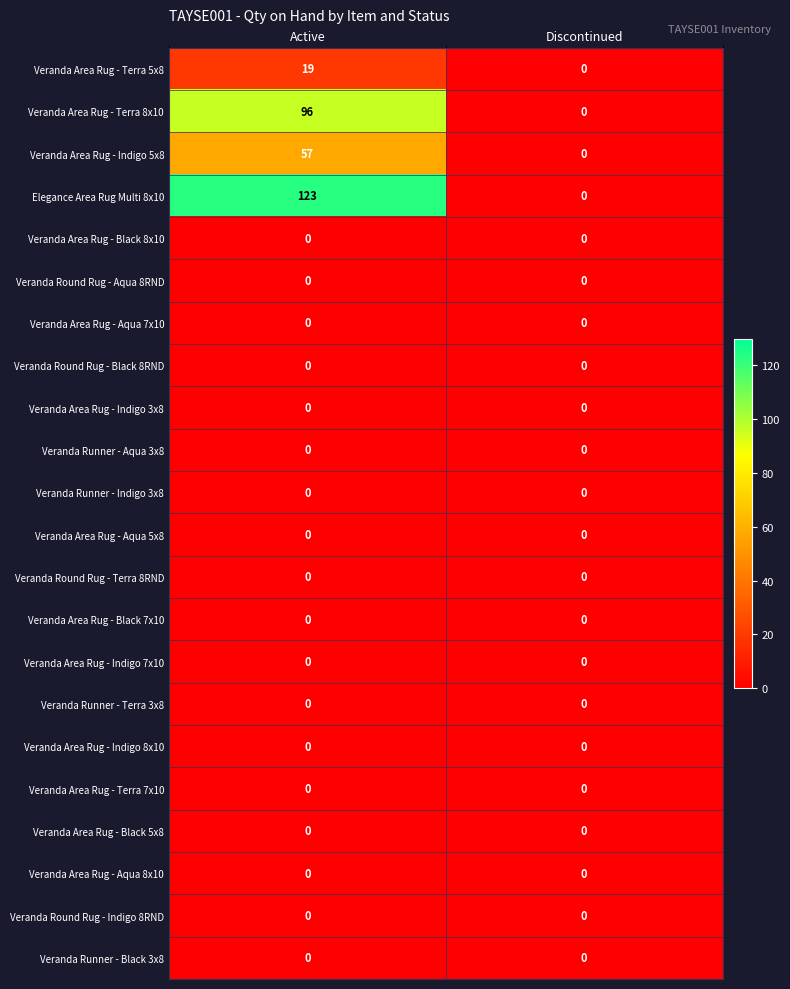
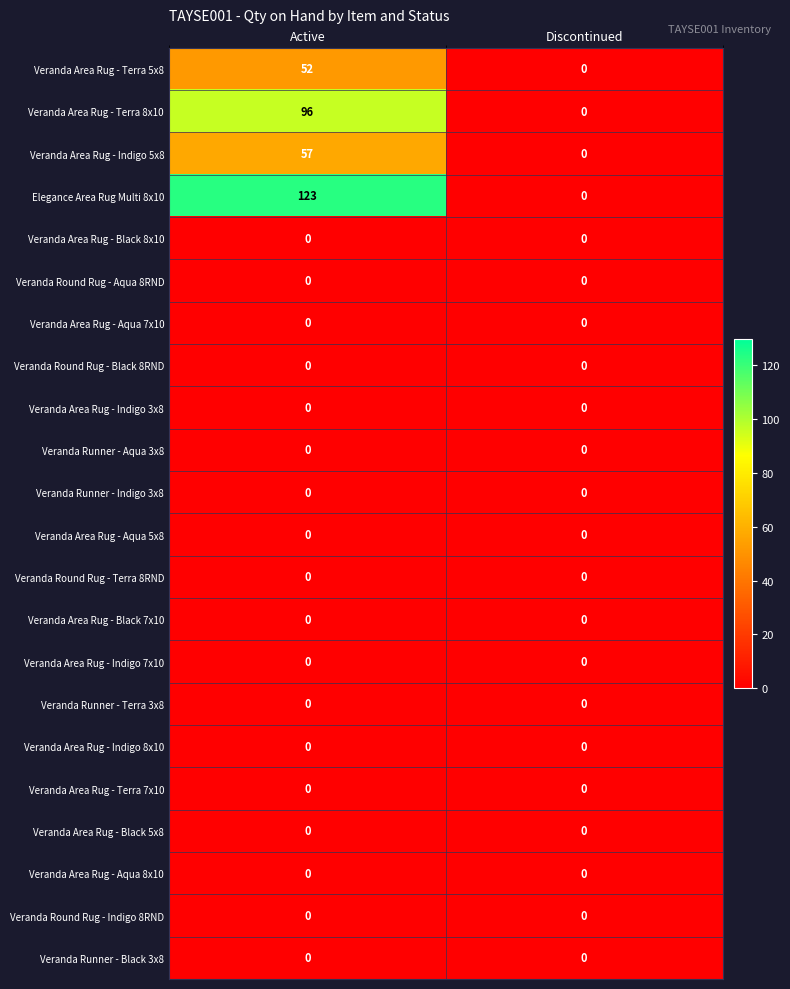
Veranda Area Rug - Terra 5x8, Active: 19 -> 52
